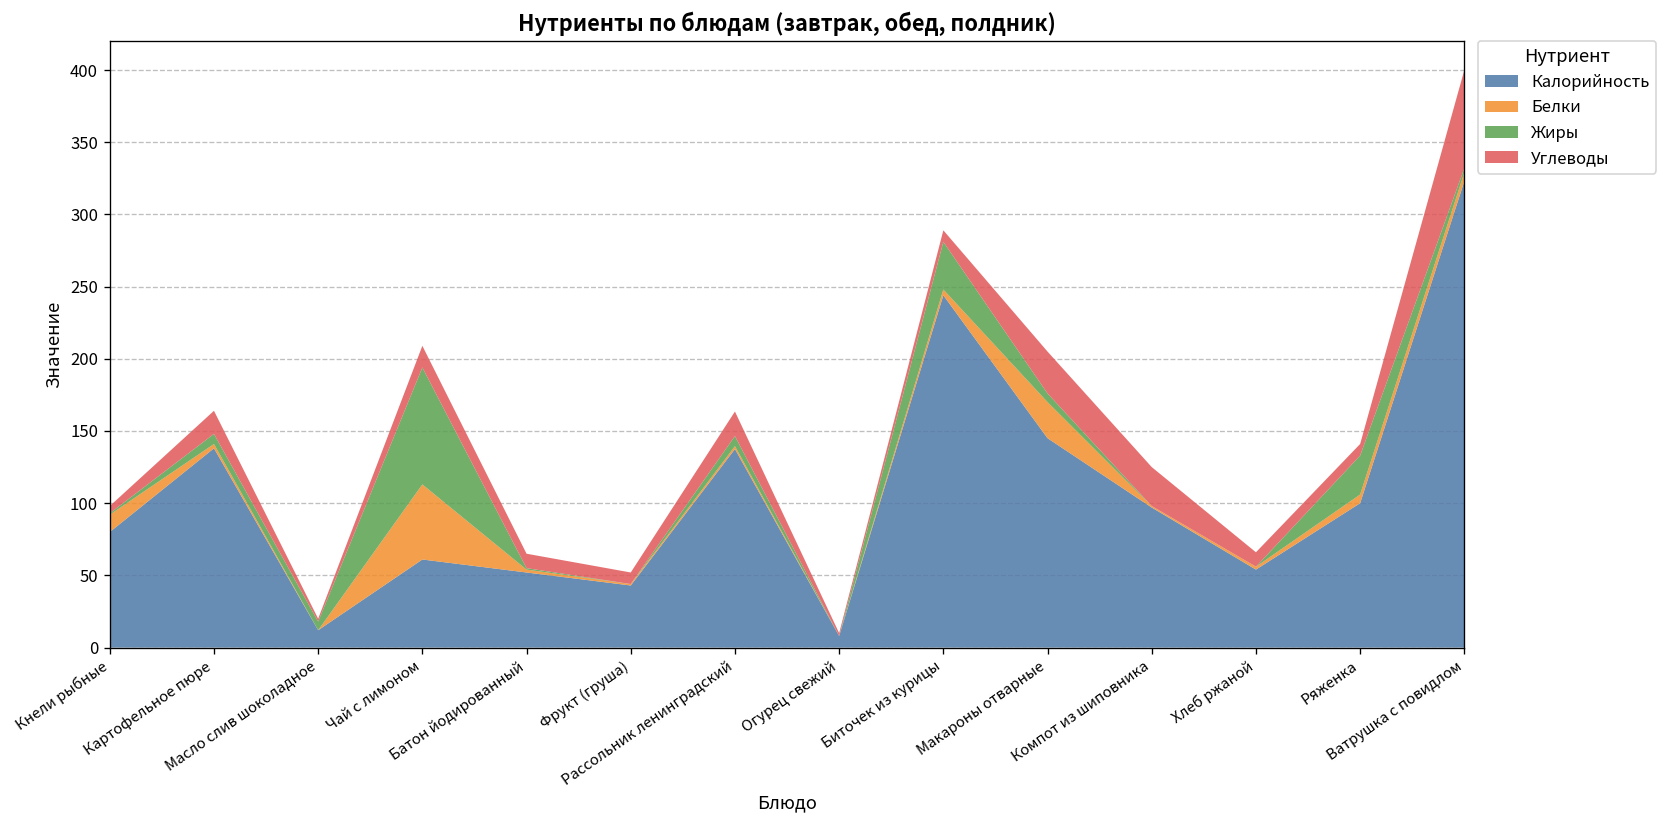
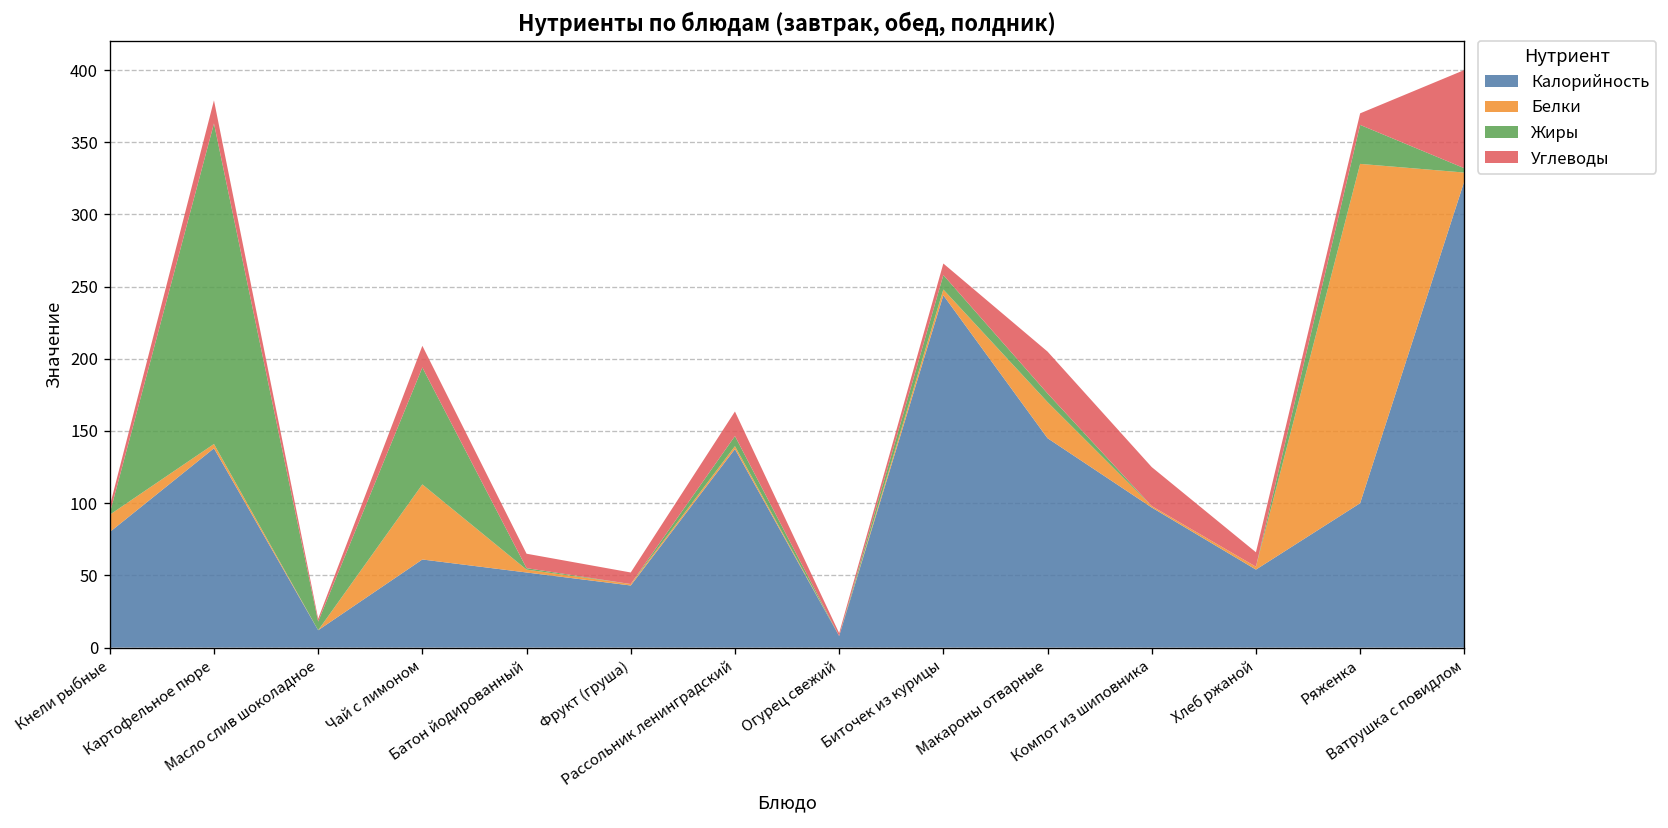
Жиры, Картофельное пюре: 7 -> 222
Жиры, Биточек из курицы: 33 -> 10
Белки, Ряженка: 6 -> 235
